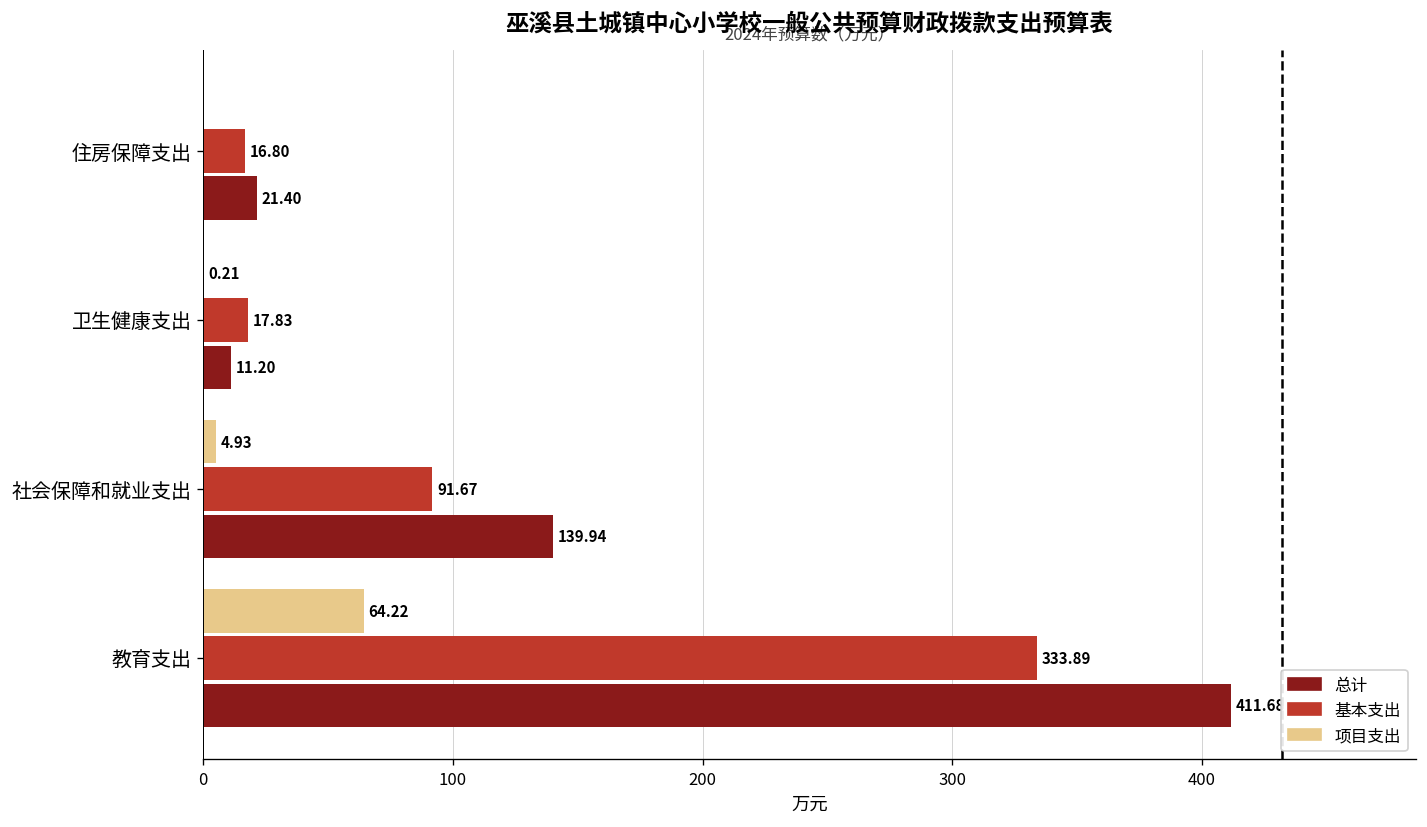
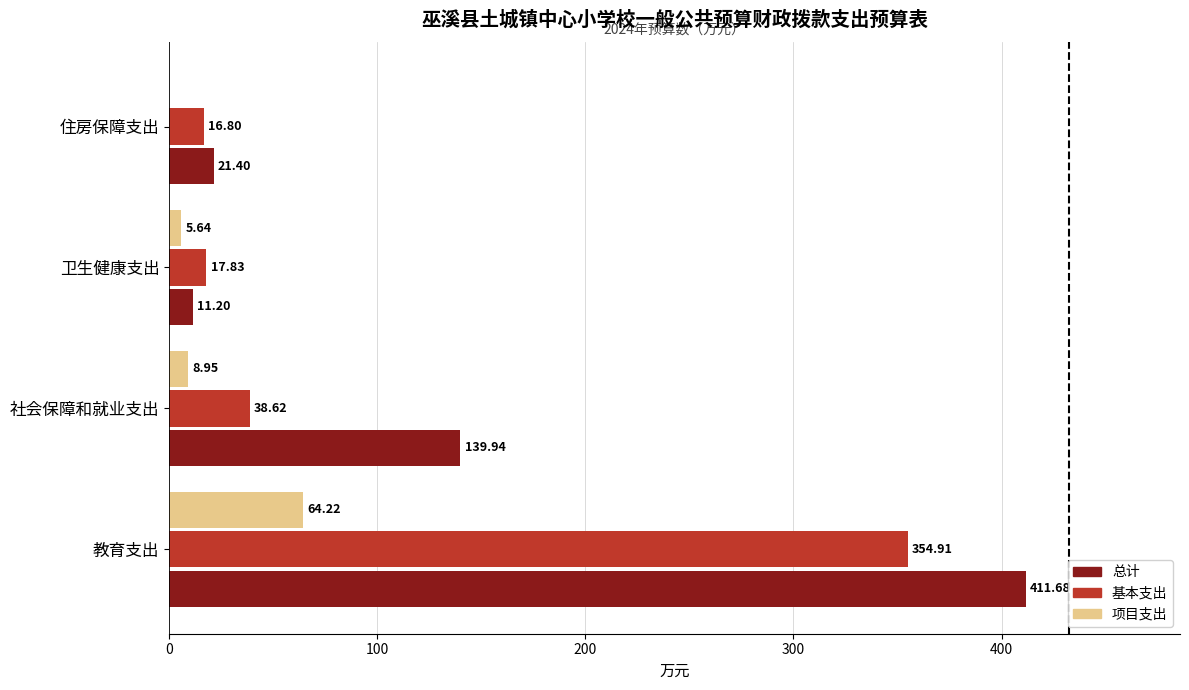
项目支出, 卫生健康支出: 0.21 -> 5.64
项目支出, 社会保障和就业支出: 4.93 -> 8.95
基本支出, 社会保障和就业支出: 91.67 -> 38.62
基本支出, 教育支出: 333.89 -> 354.91
